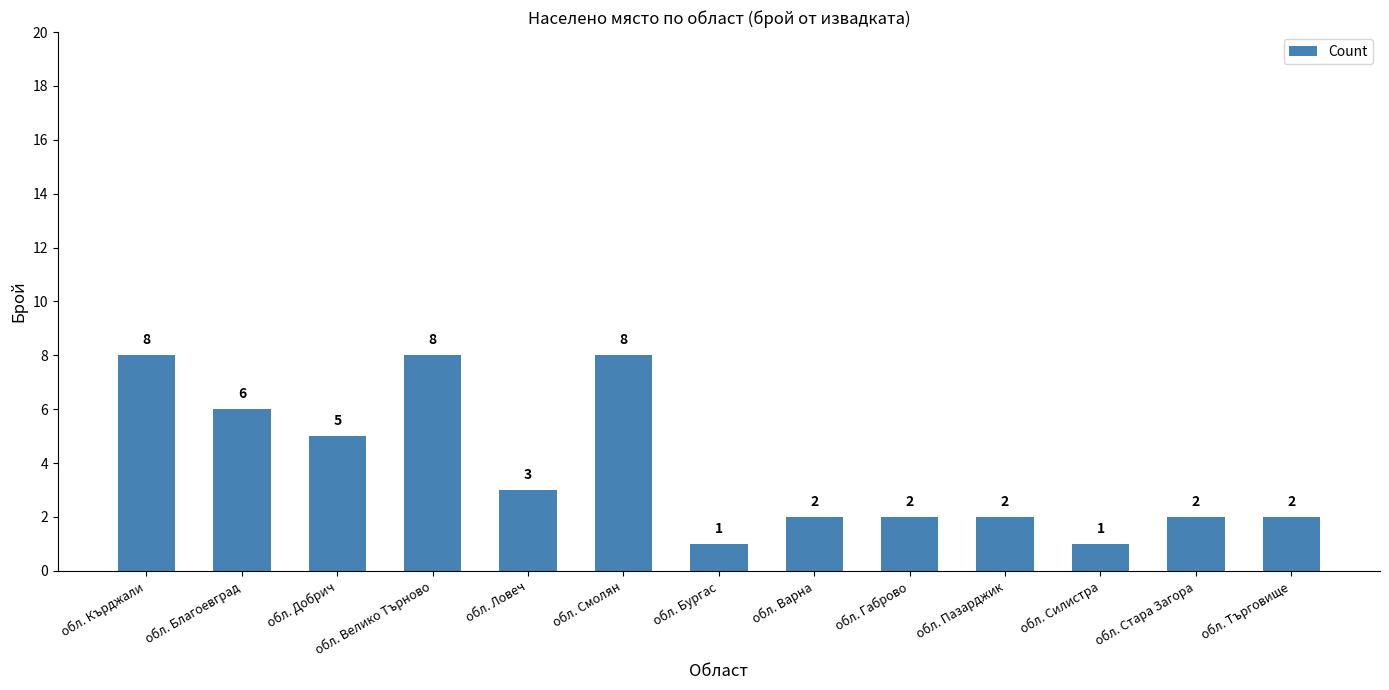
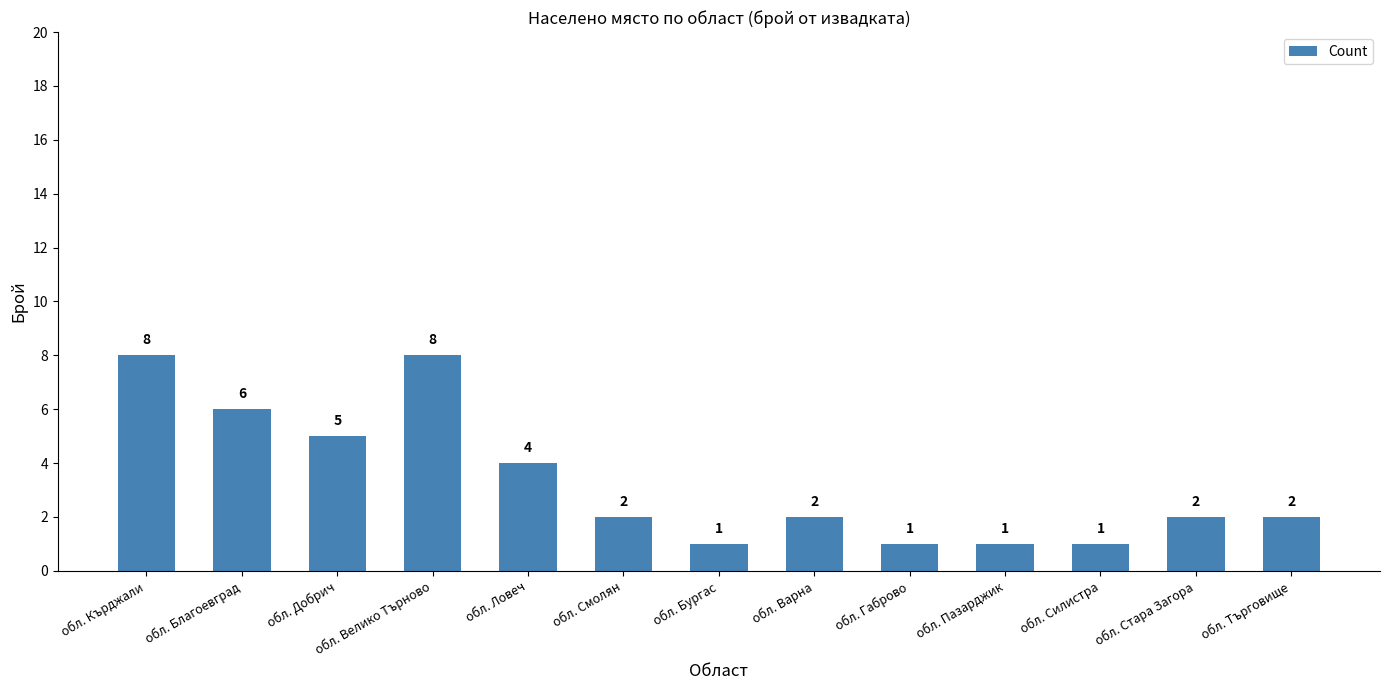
обл. Ловеч: 3 -> 4
обл. Смолян: 8 -> 2
обл. Габрово: 2 -> 1
обл. Пазарджик: 2 -> 1
